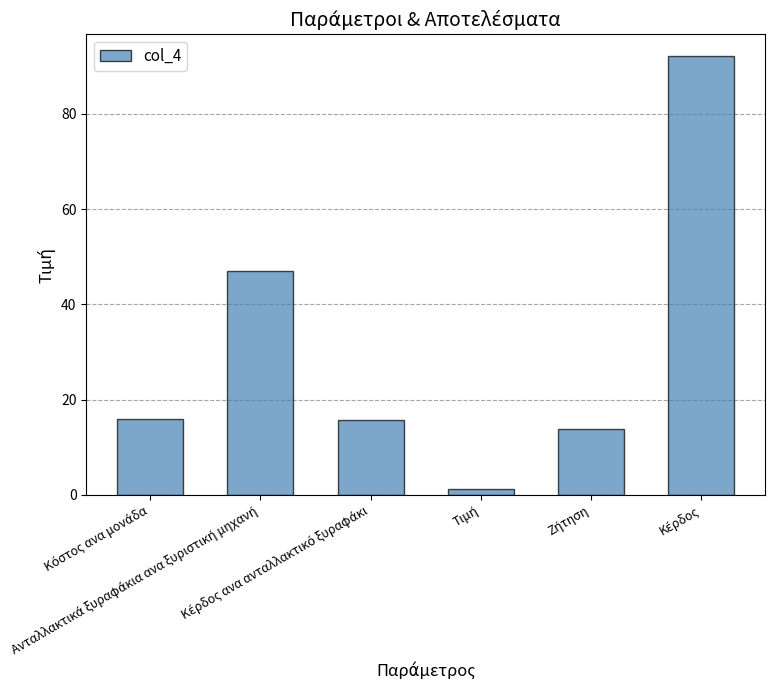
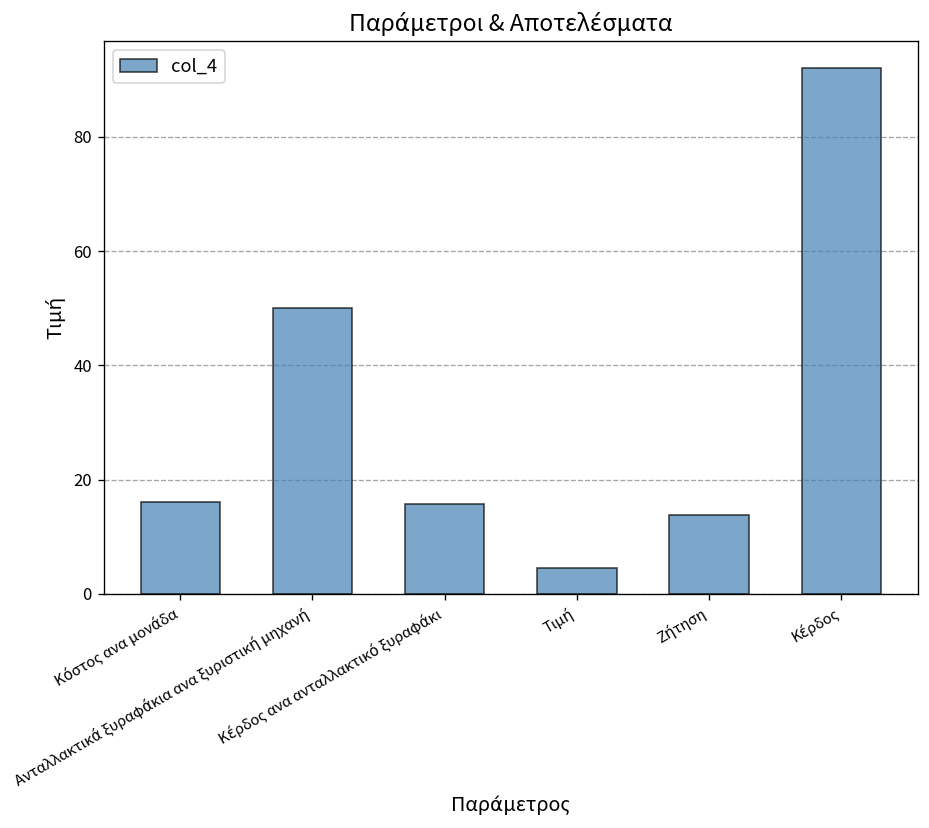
Ανταλλακτικά ξυραφάκια ανα ξυριστική μηχανή: 47 -> 50
Τιμή: 1 -> 5
